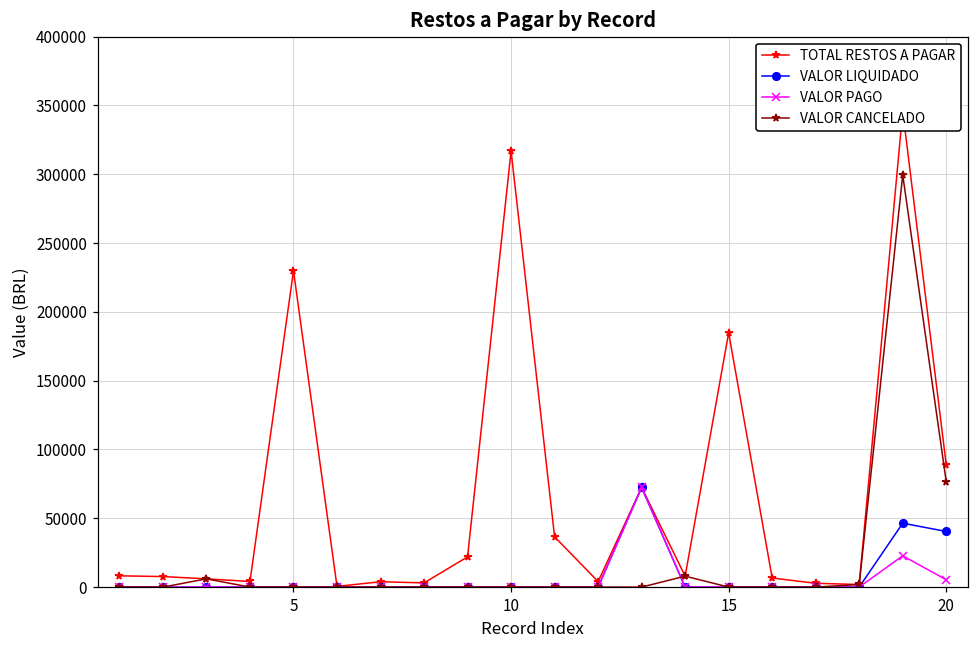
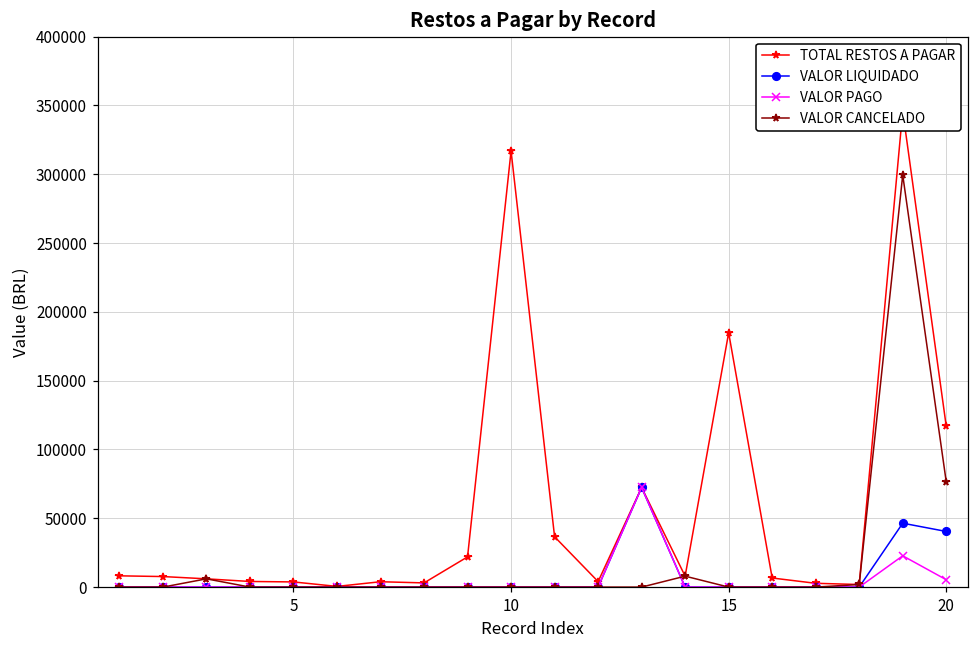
TOTAL RESTOS A PAGAR, 5: 230000 -> 4000
TOTAL RESTOS A PAGAR, 20: 89000 -> 117000
